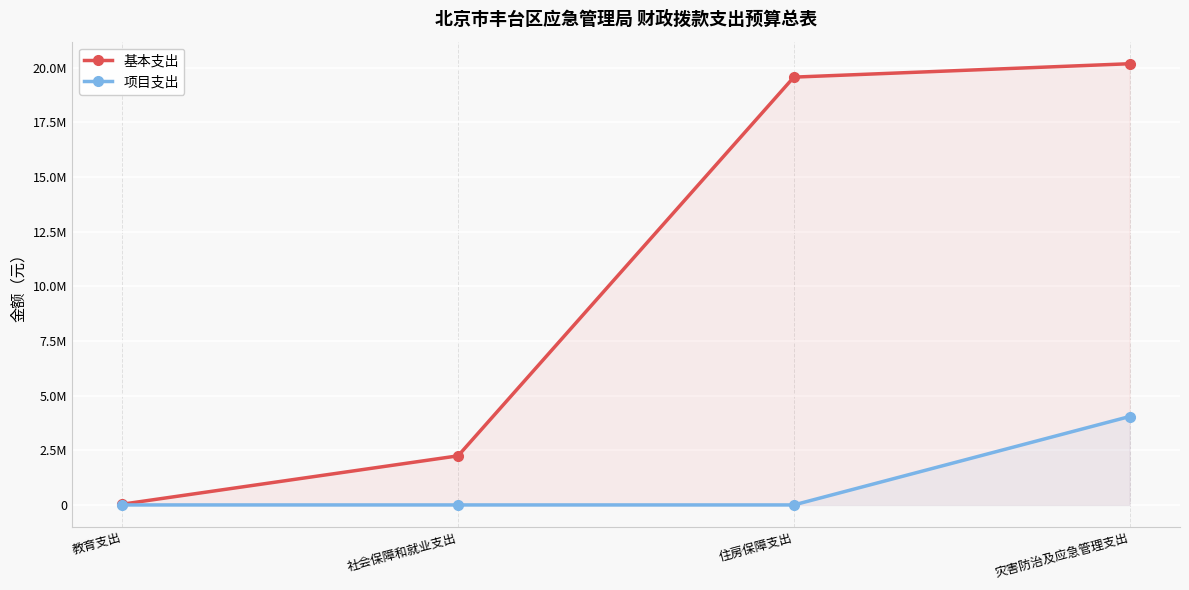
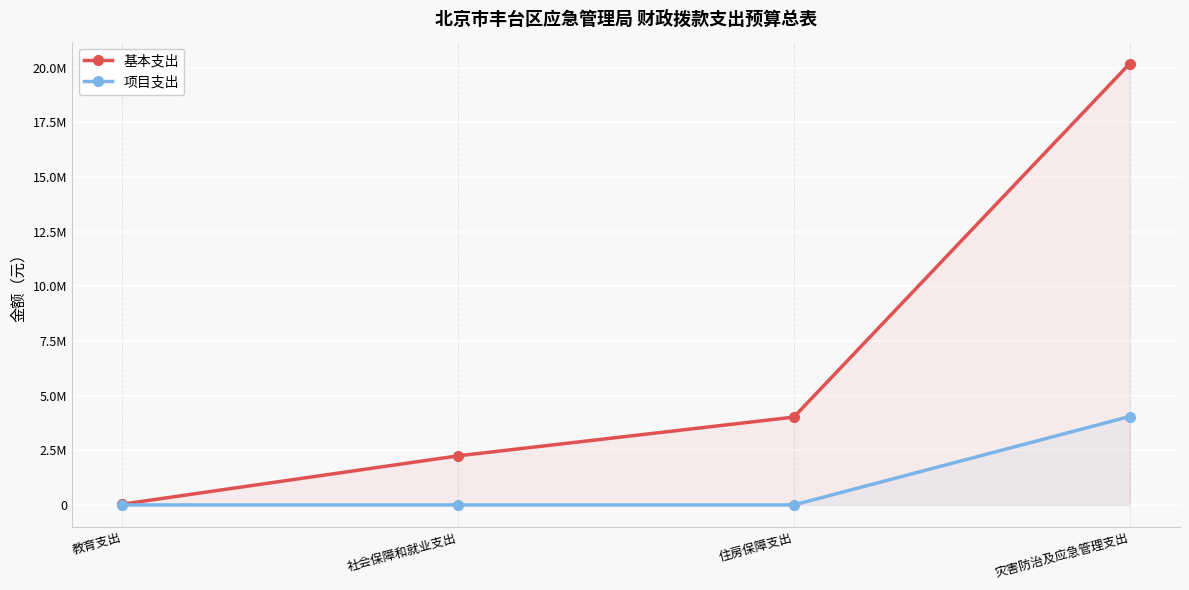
基本支出, 住房保障支出: 19600000 -> 4000000
